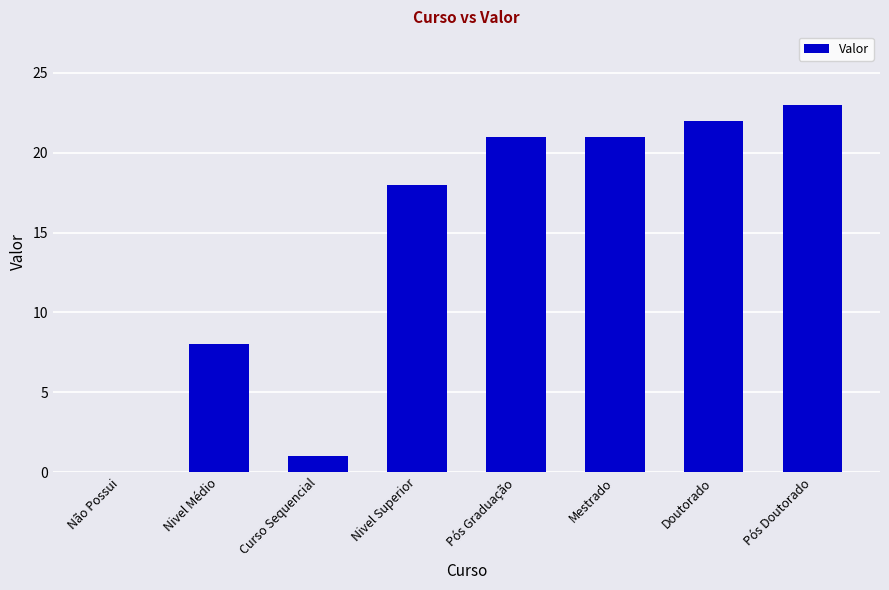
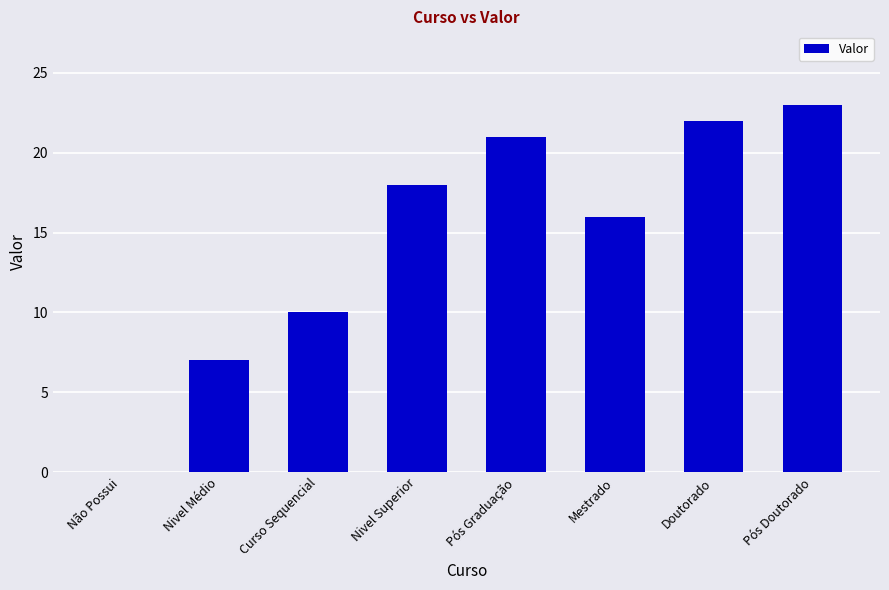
Nivel Médio: 8 -> 7
Curso Sequencial: 1 -> 10
Mestrado: 21 -> 16
